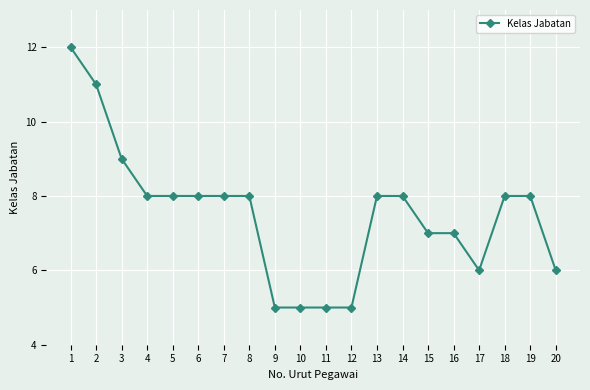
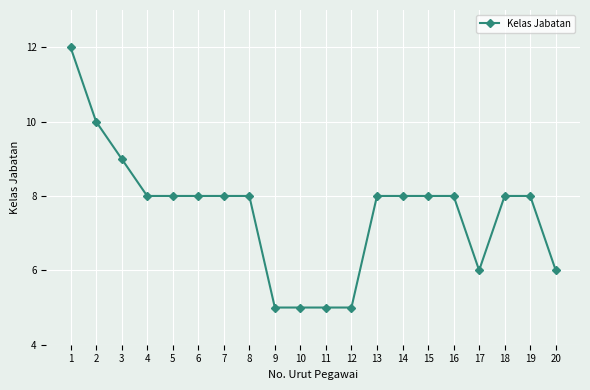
2: 11 -> 10
15: 7 -> 8
16: 7 -> 8
